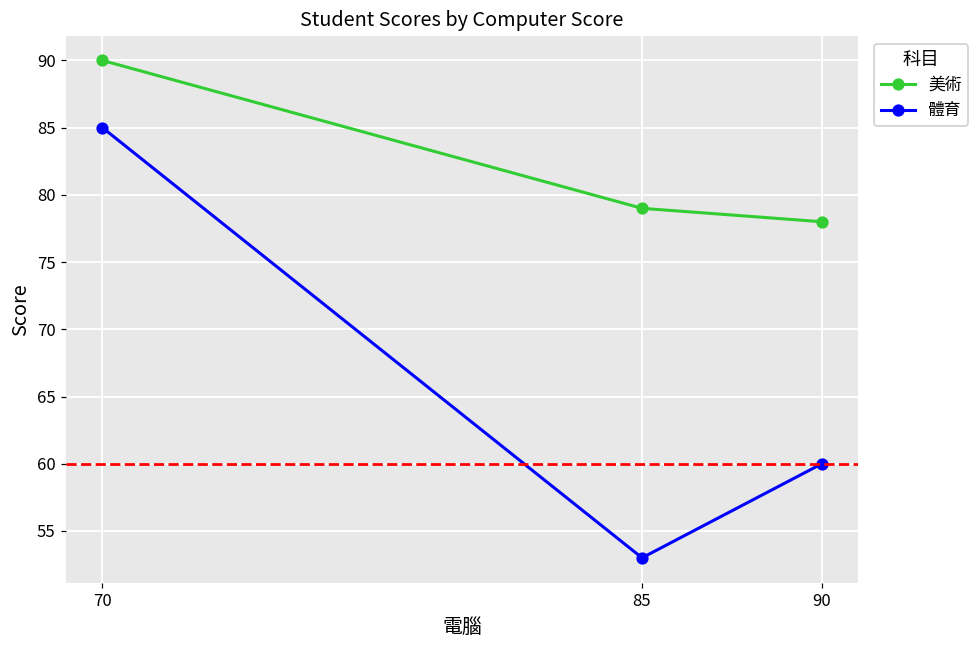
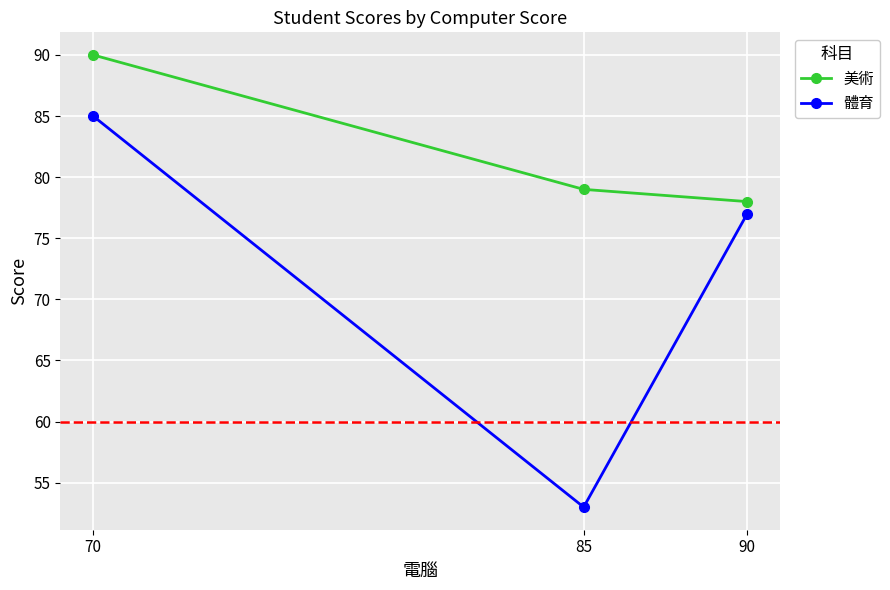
體育, 90: 60 -> 77
